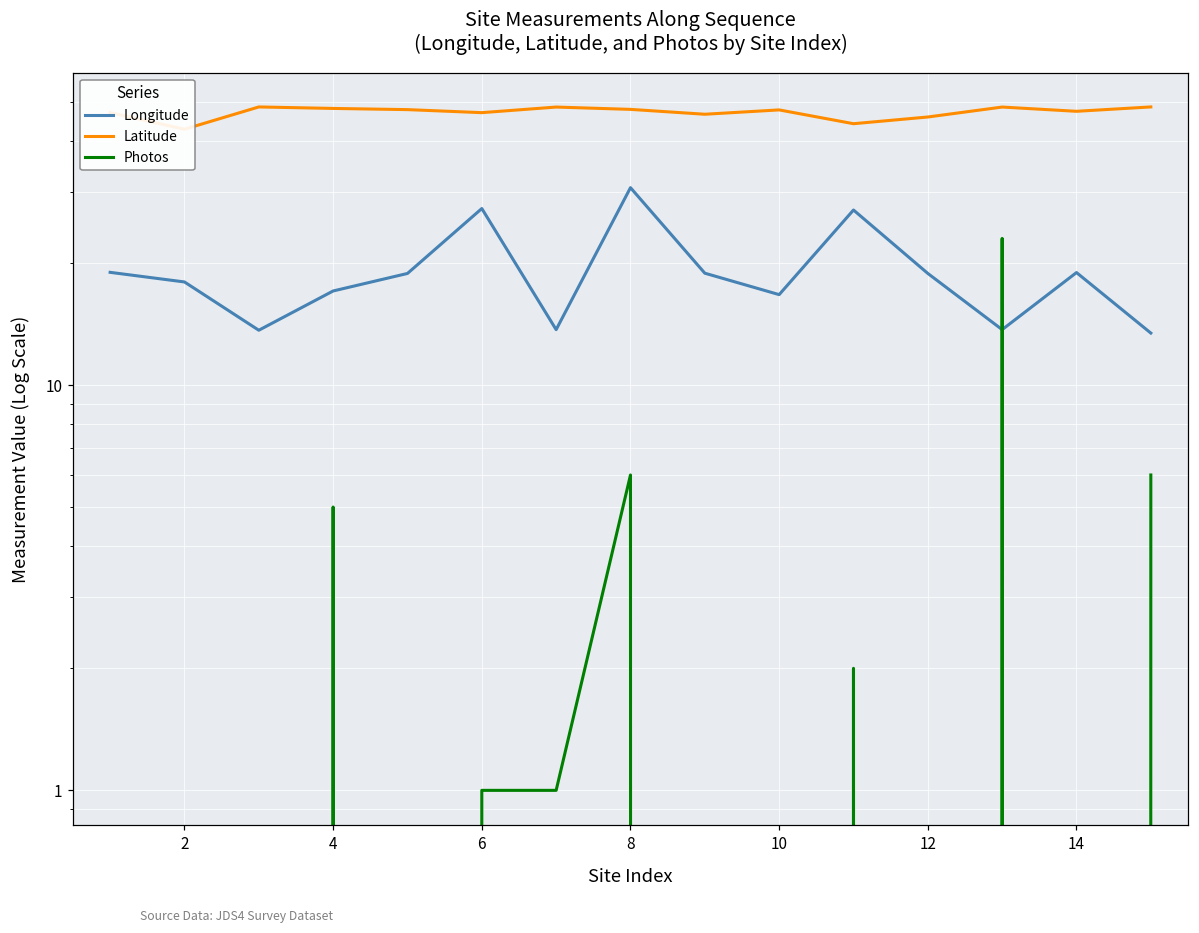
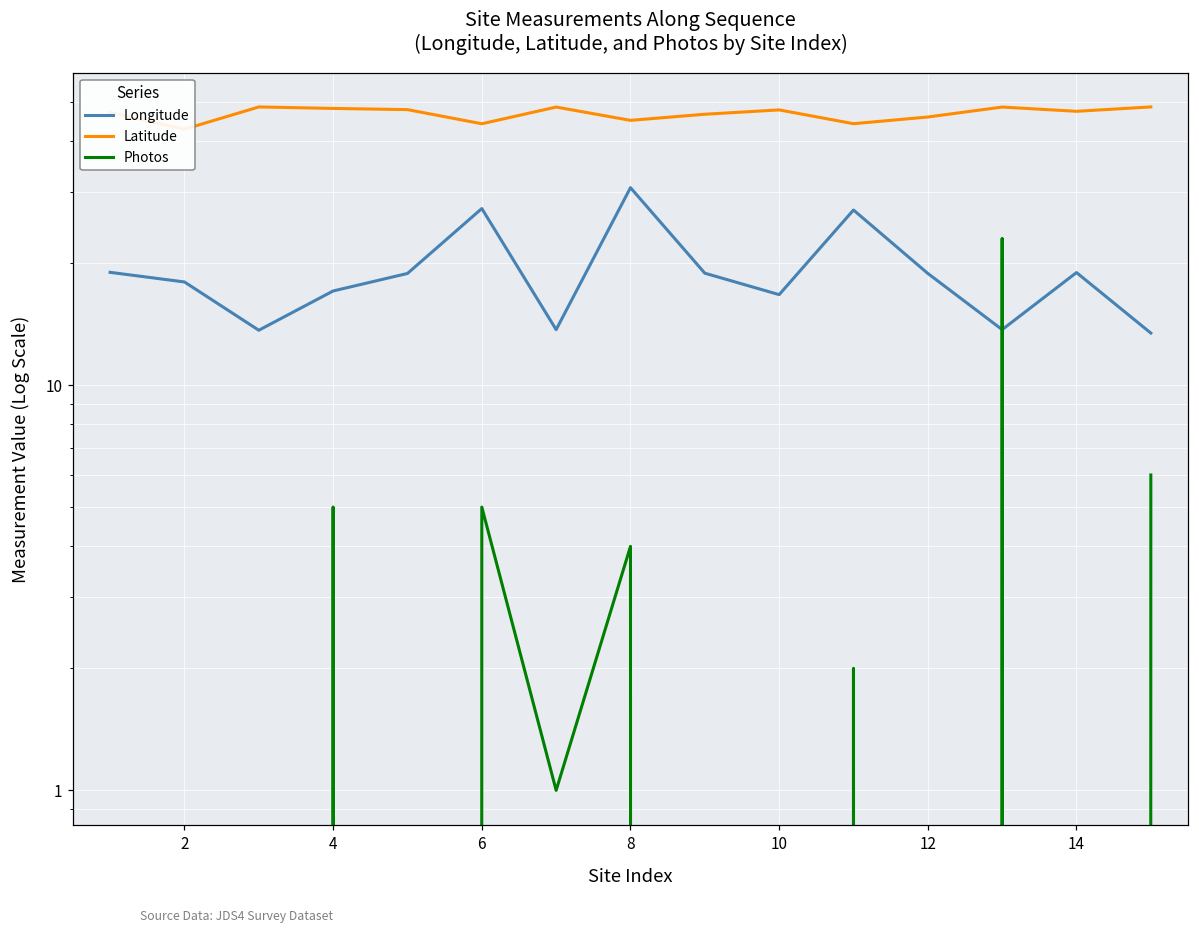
Latitude, 6: 47 -> 44
Photos, 6: 1 -> 5
Latitude, 8: 48 -> 45
Photos, 8: 6 -> 4
